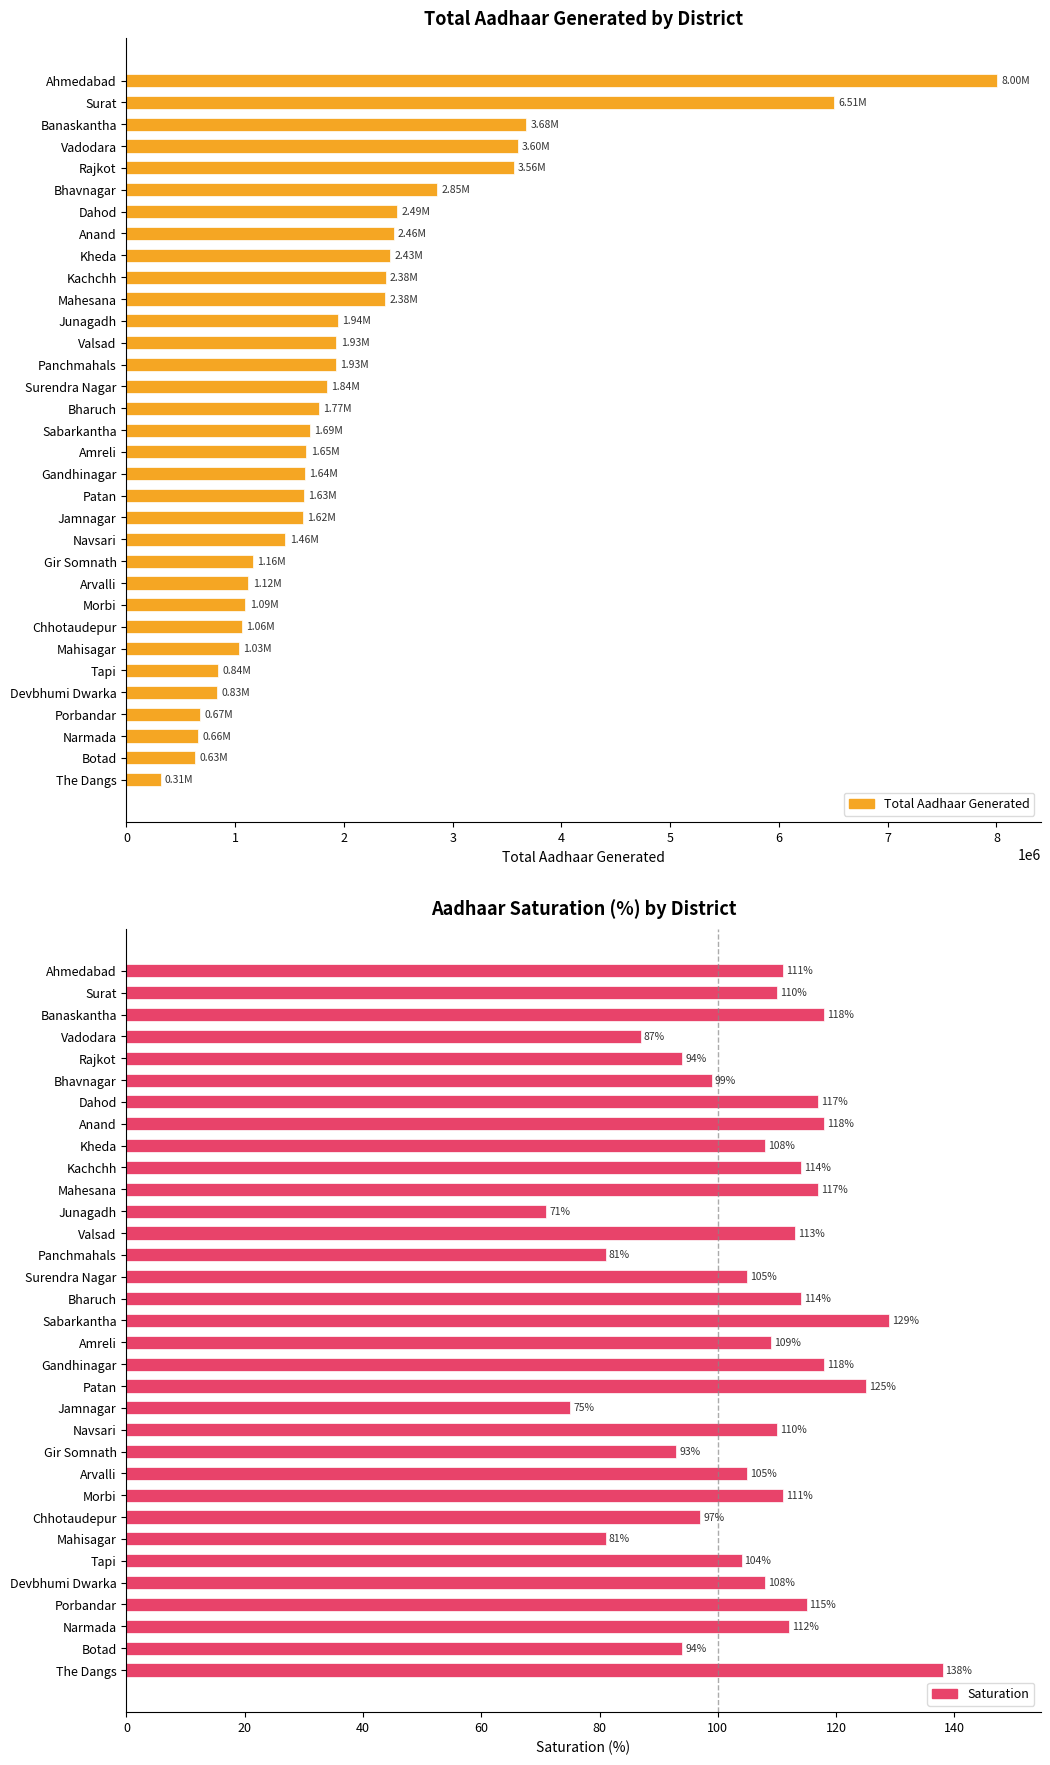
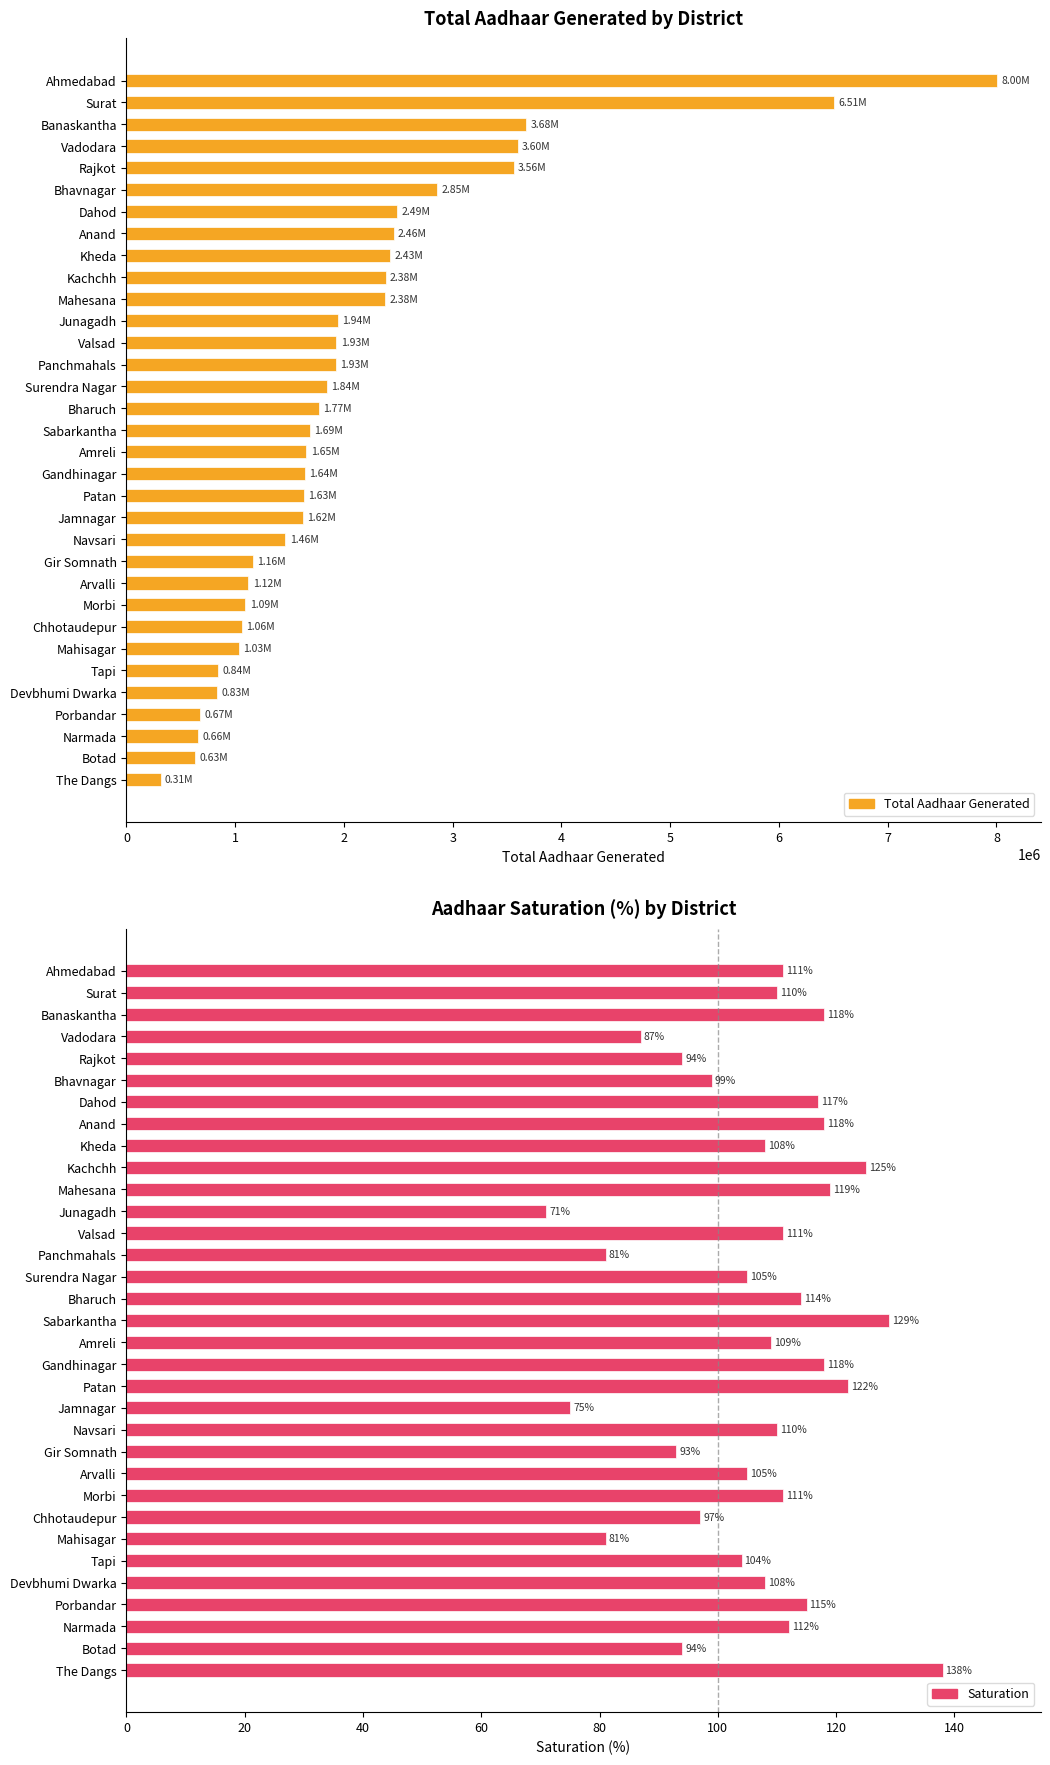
Aadhaar Saturation (%) by District, Kachchh: 114% -> 125%
Aadhaar Saturation (%) by District, Mahesana: 117% -> 119%
Aadhaar Saturation (%) by District, Valsad: 113% -> 111%
Aadhaar Saturation (%) by District, Patan: 125% -> 122%
